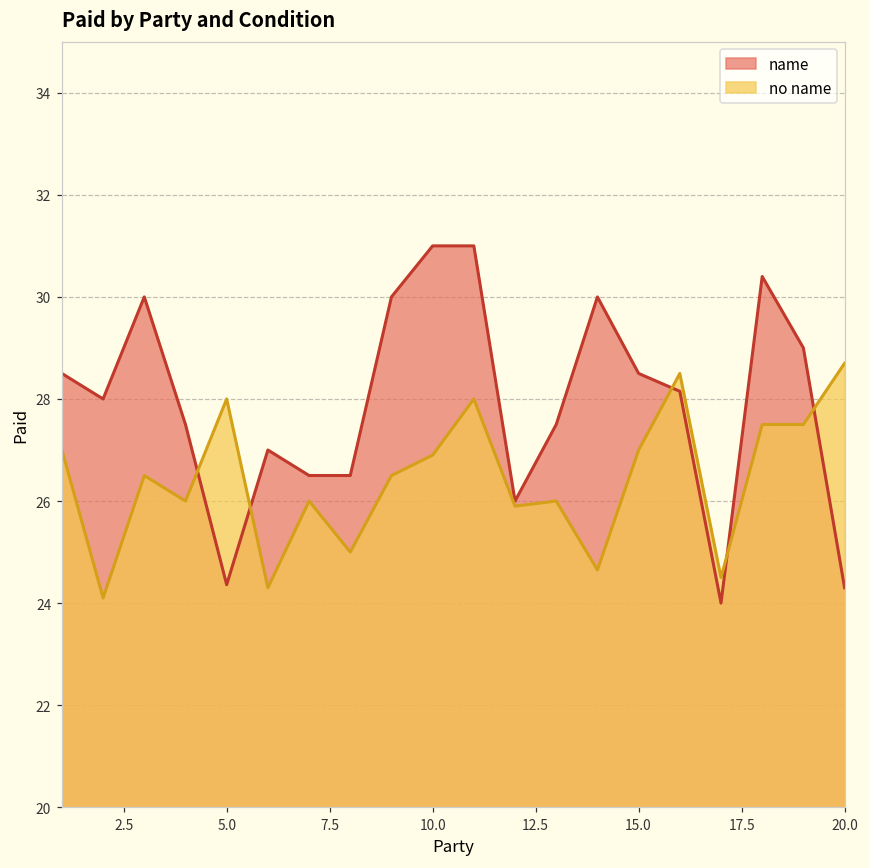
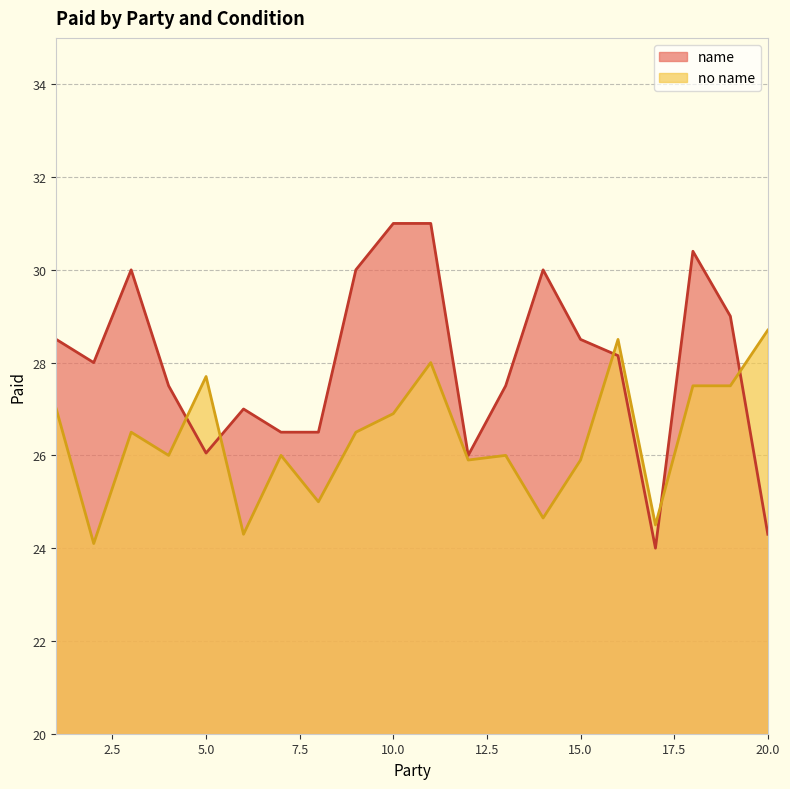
name, 5.0: 24.4 -> 26.1
no name, 5.0: 28.0 -> 27.7
no name, 15.0: 27.0 -> 25.9
